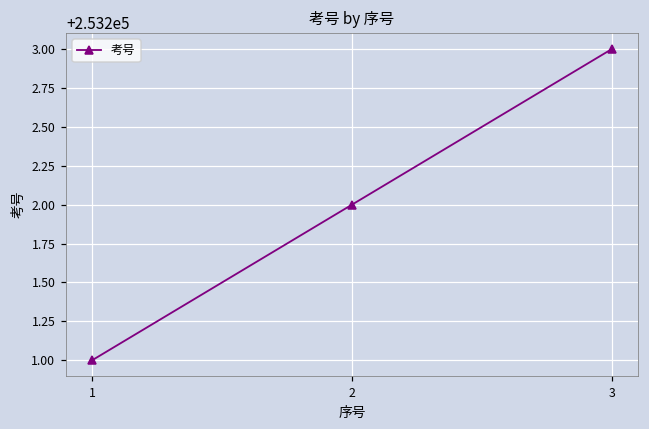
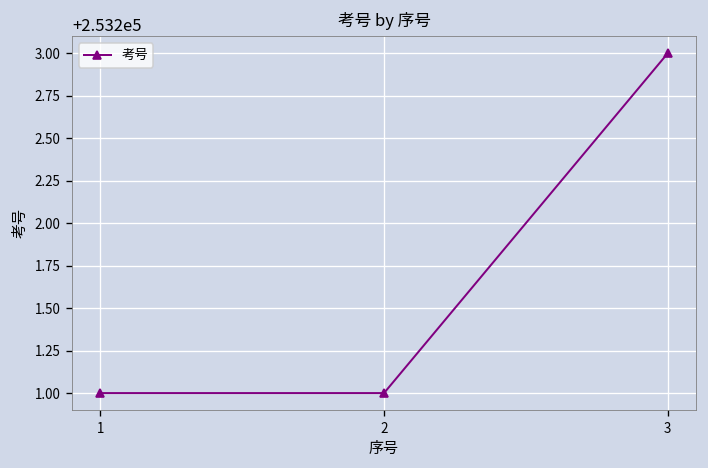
2: 253202 -> 253201
